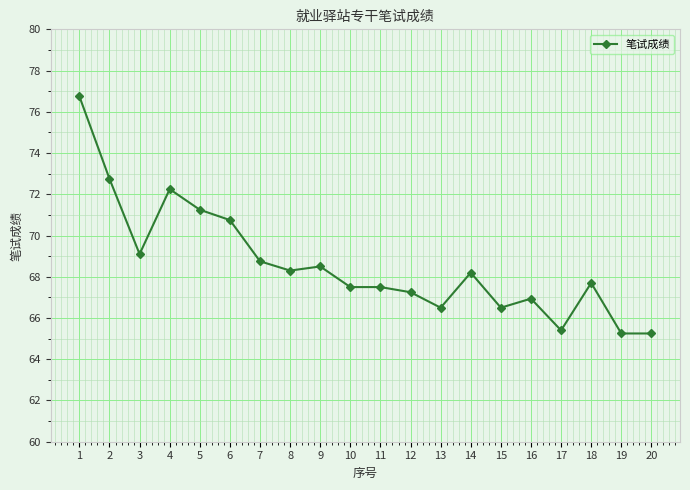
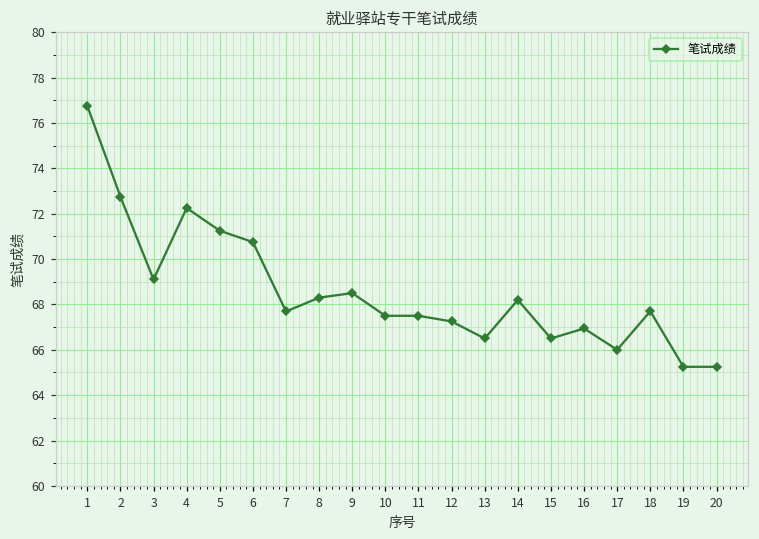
7: 68.8 -> 67.7
17: 65.4 -> 66.0
